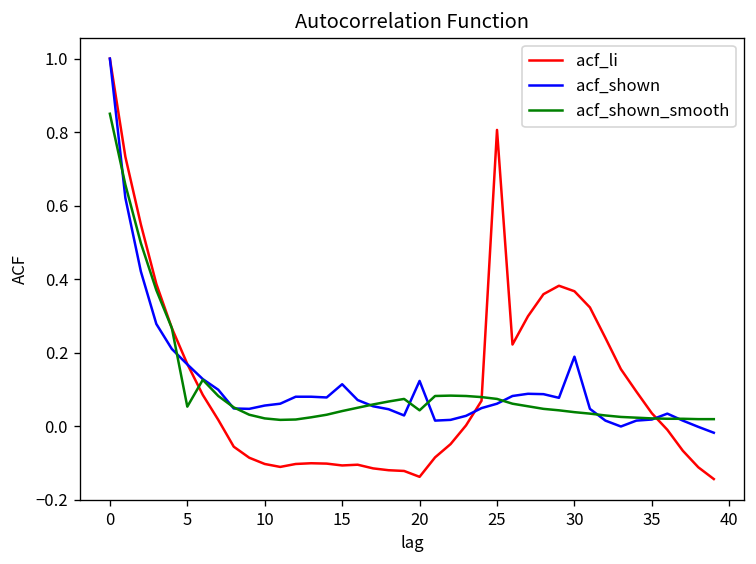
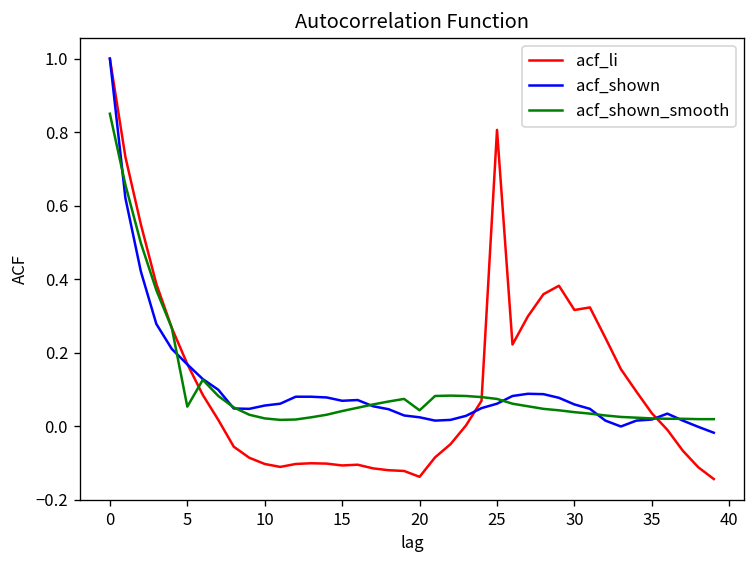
acf_shown, 15: 0.11 -> 0.07
acf_shown, 20: 0.12 -> 0.02
acf_li, 30: 0.37 -> 0.32
acf_shown, 30: 0.19 -> 0.06
